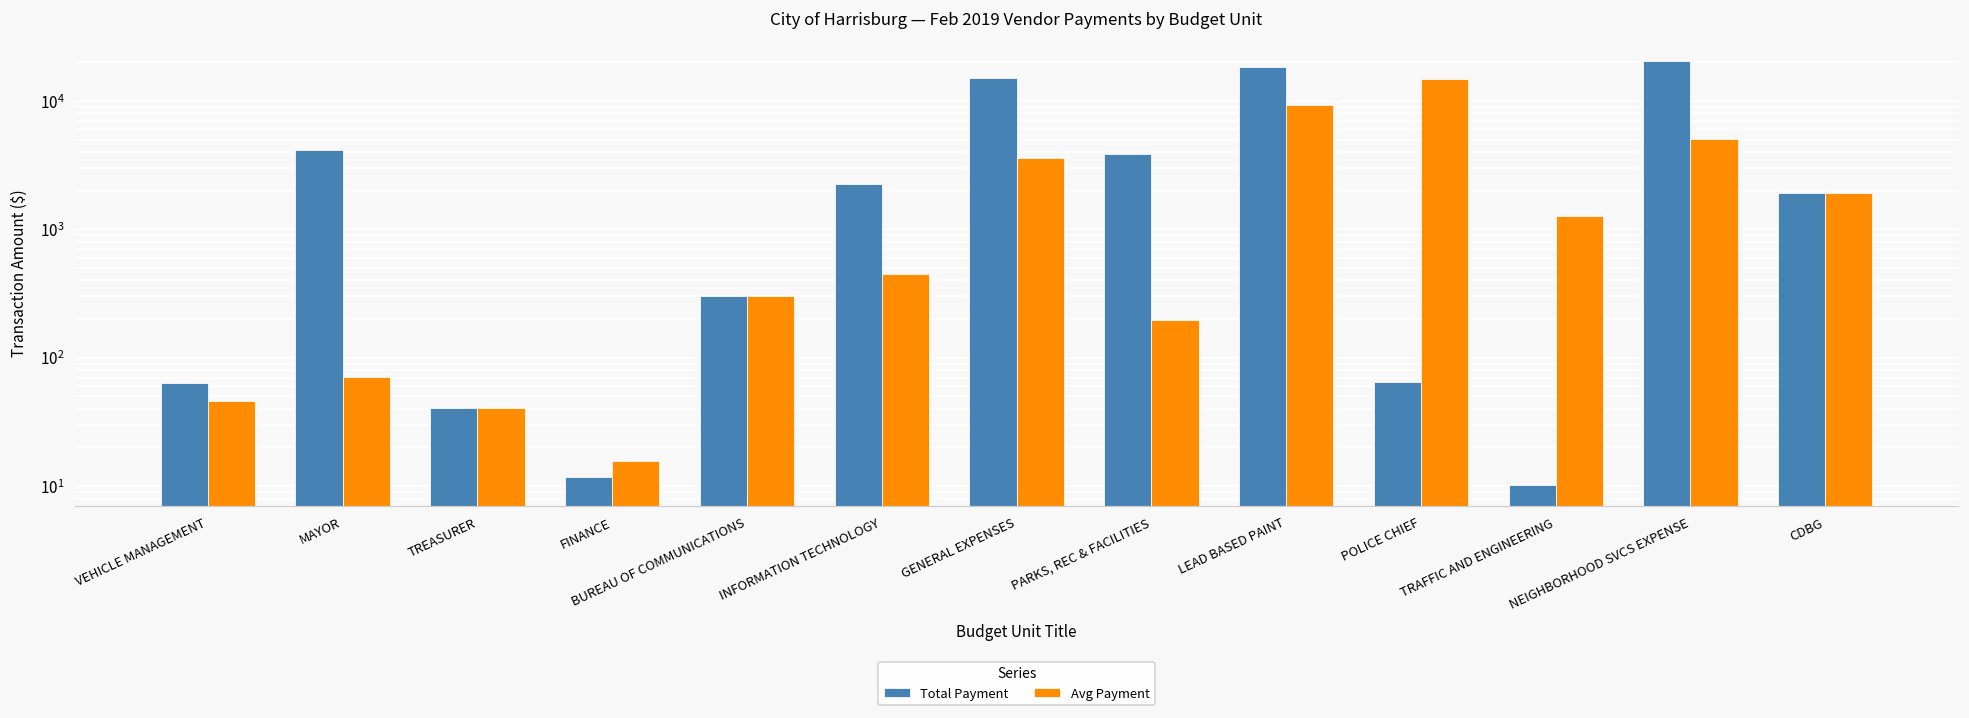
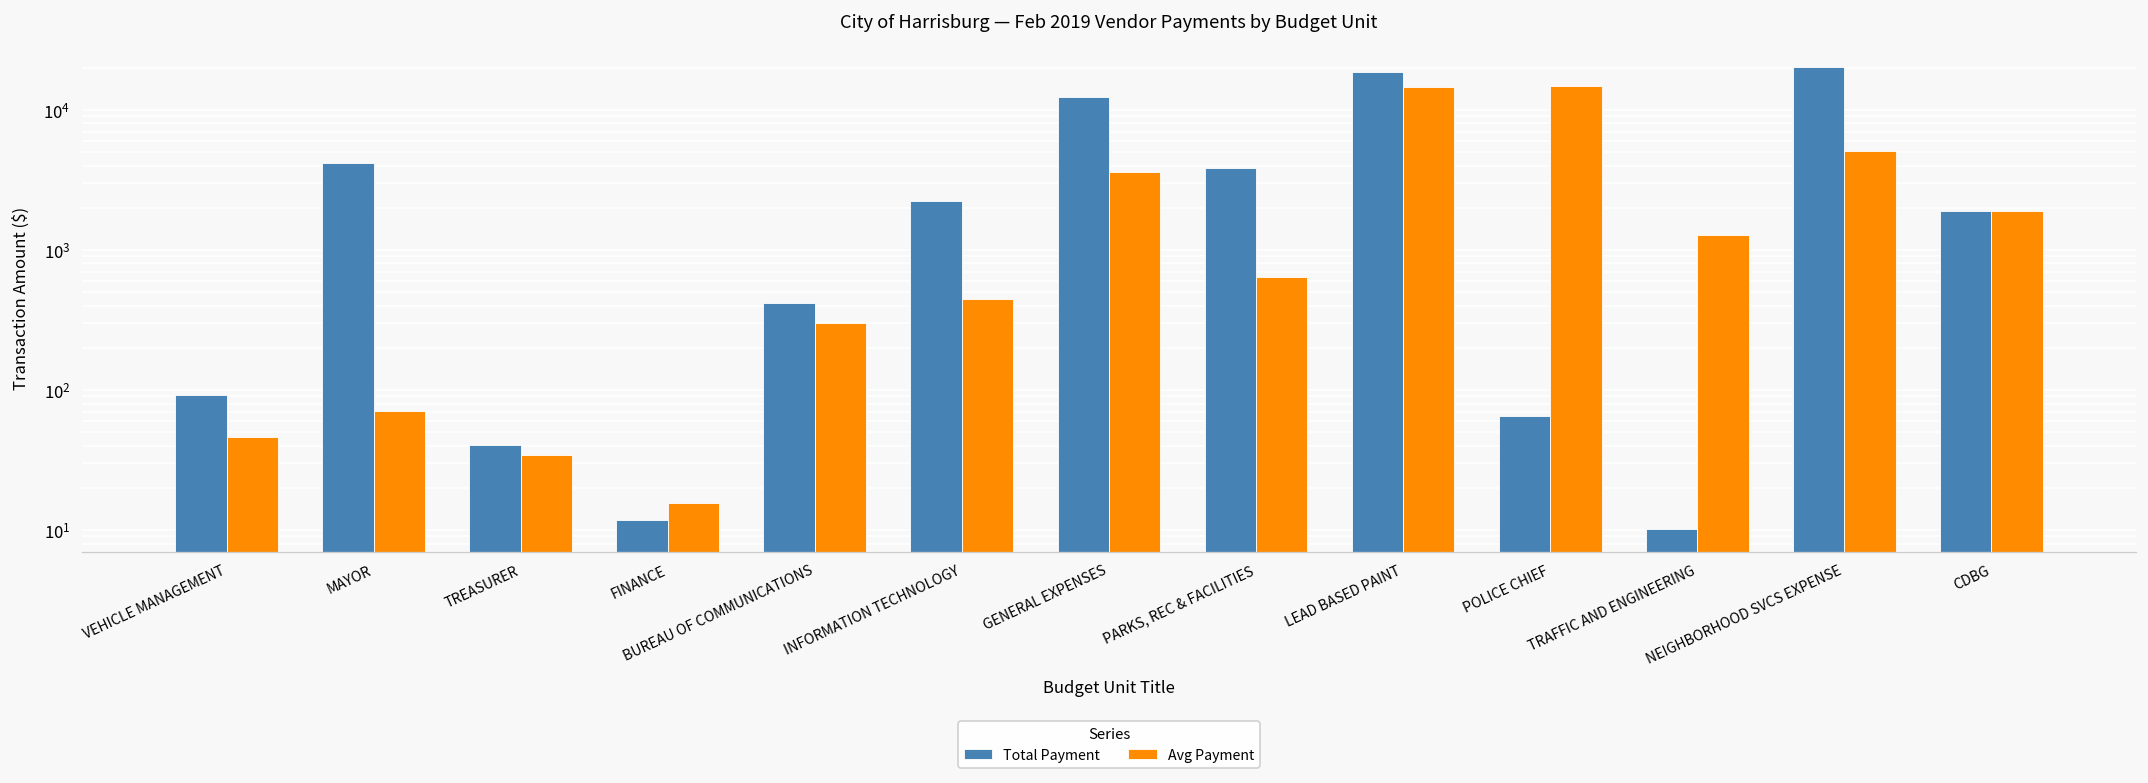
Total Payment, VEHICLE MANAGEMENT: 60 -> 90
Avg Payment, TREASURER: 41 -> 34
Total Payment, BUREAU OF COMMUNICATIONS: 300 -> 410
Total Payment, GENERAL EXPENSES: 15000 -> 12000
Avg Payment, PARKS, REC & FACILITIES: 200 -> 600
Avg Payment, LEAD BASED PAINT: 9000 -> 14000
